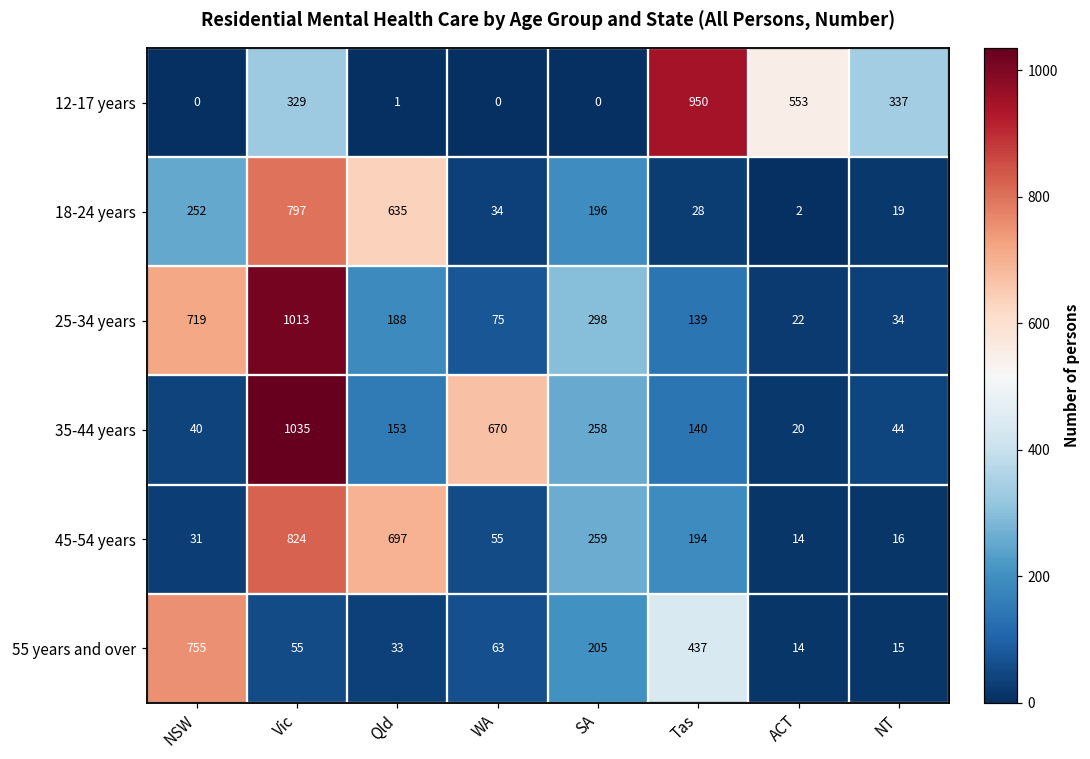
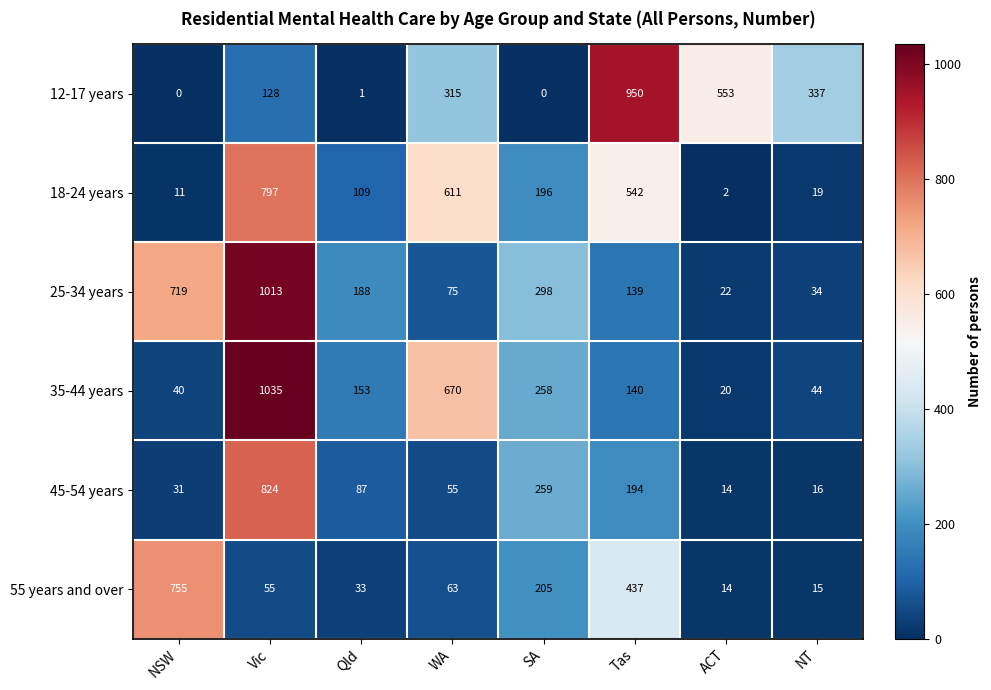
12-17 years, Vic: 329 -> 128
12-17 years, WA: 0 -> 315
18-24 years, NSW: 252 -> 11
18-24 years, Qld: 635 -> 109
18-24 years, WA: 34 -> 611
18-24 years, Tas: 28 -> 542
45-54 years, Qld: 697 -> 87
